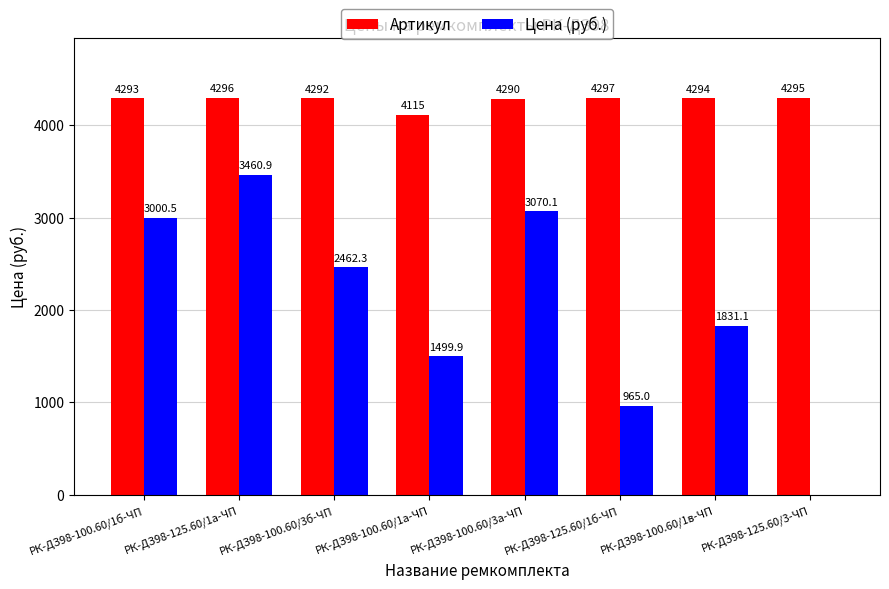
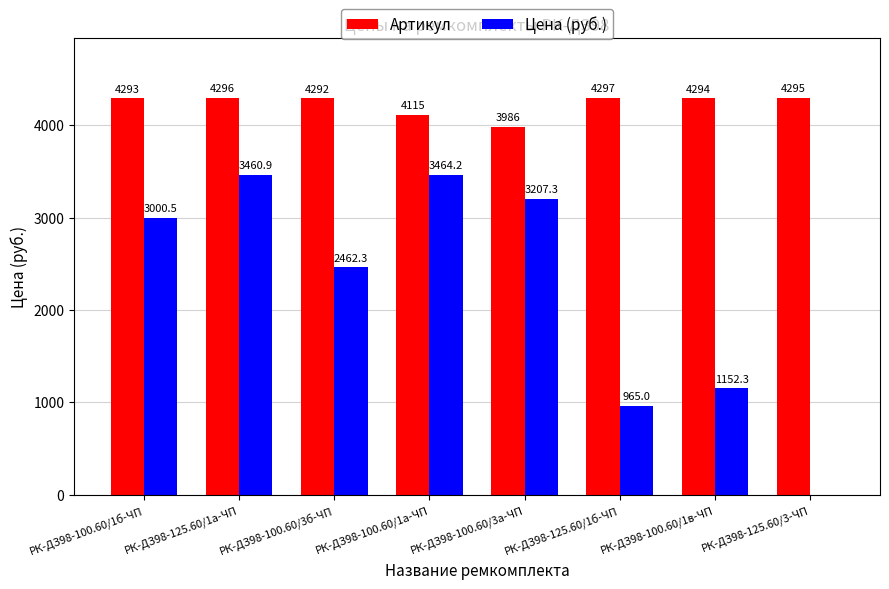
Цена (руб.), РК-ДЗ98-100.60/1а-ЧП: 1499.9 -> 3464.2
Артикул, РК-ДЗ98-100.60/3а-ЧП: 4290 -> 3986
Цена (руб.), РК-ДЗ98-100.60/3а-ЧП: 3070.1 -> 3207.3
Цена (руб.), РК-ДЗ98-100.60/1в-ЧП: 1831.1 -> 1152.3
